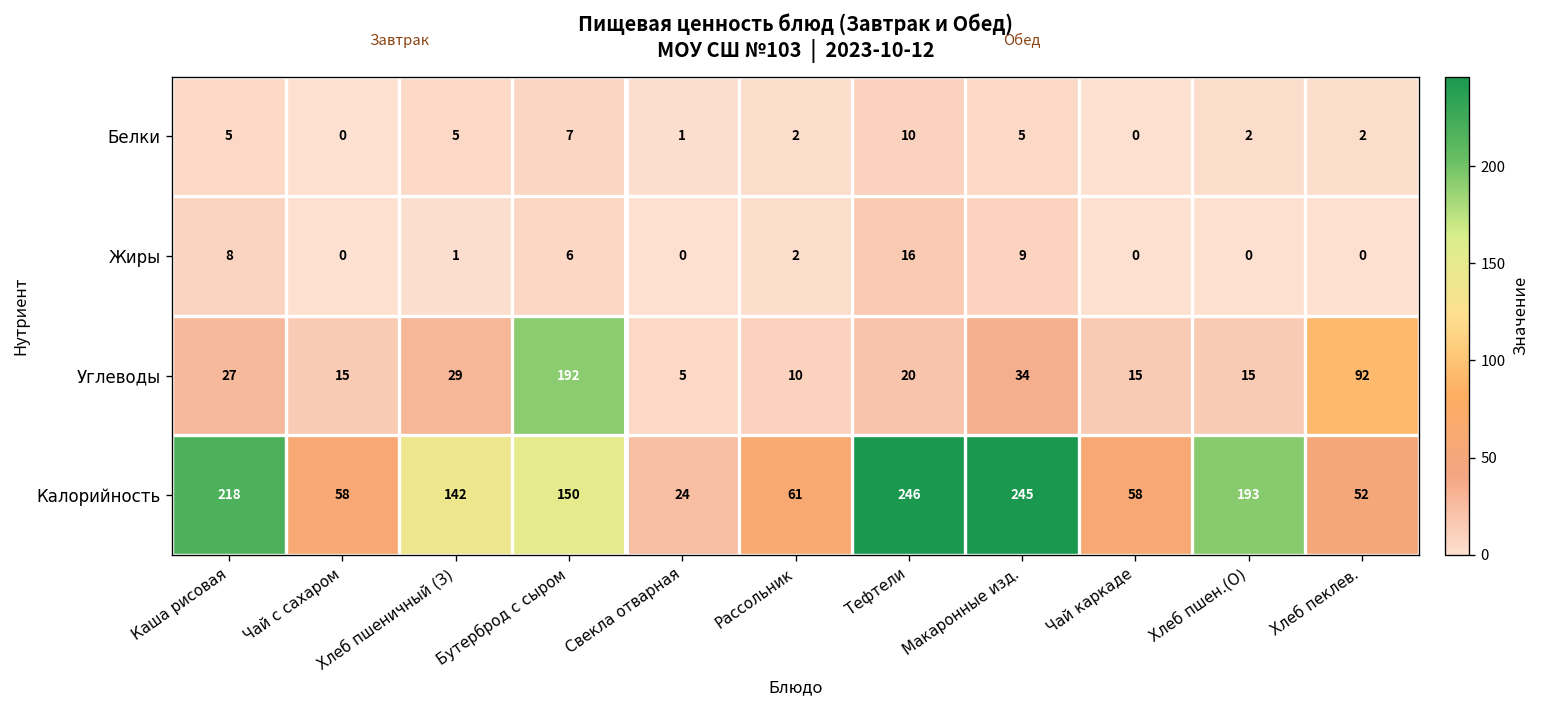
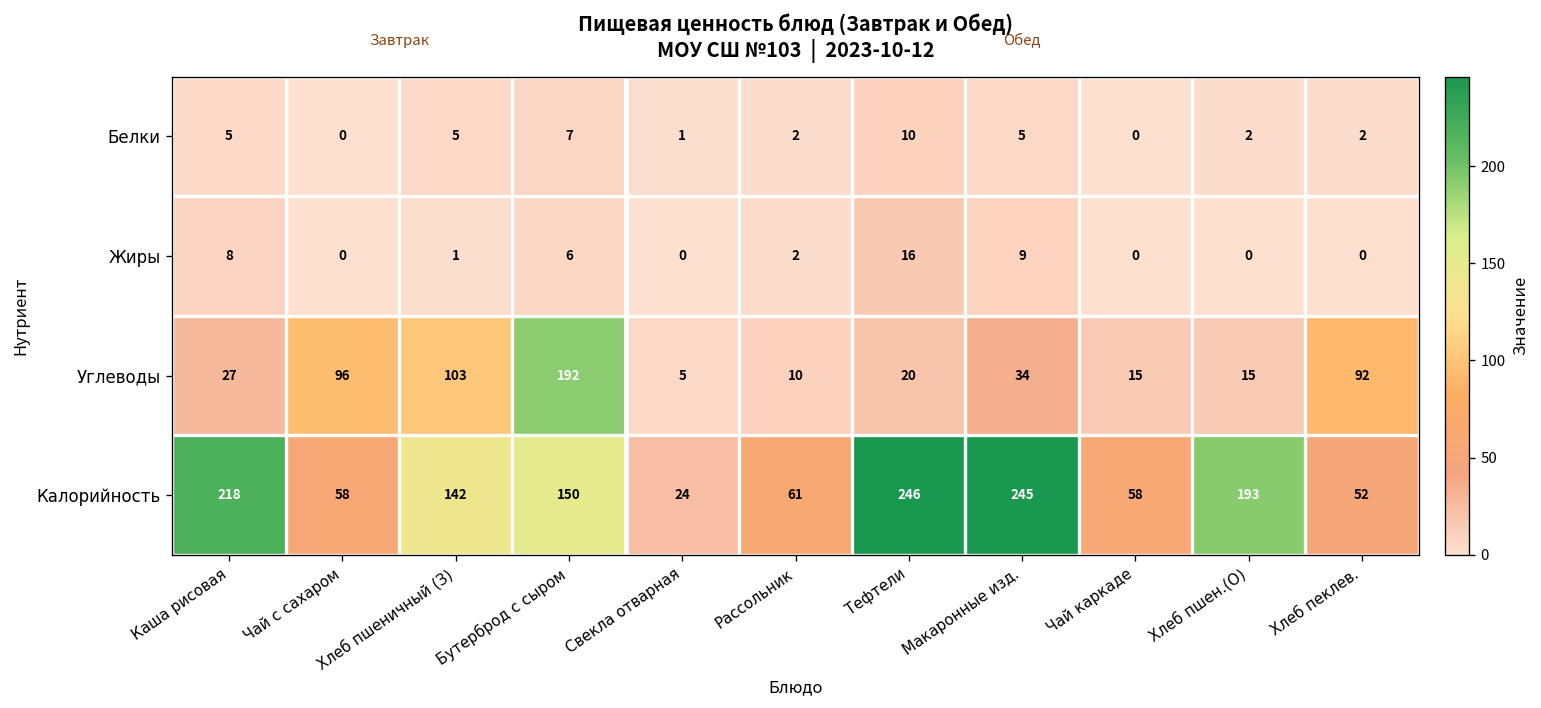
Углеводы, Чай с сахаром: 15 -> 96
Углеводы, Хлеб пшеничный (З): 29 -> 103
